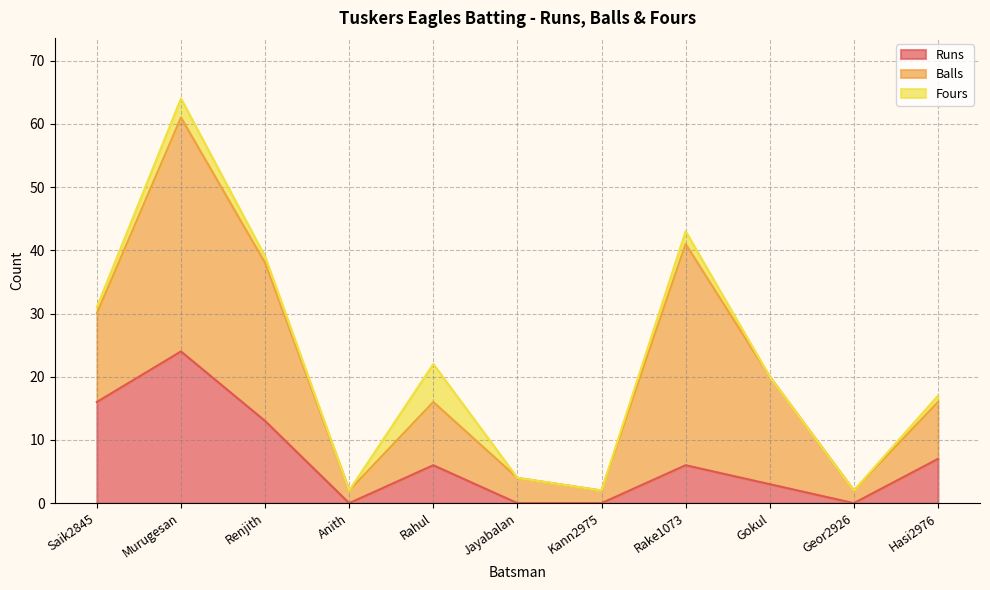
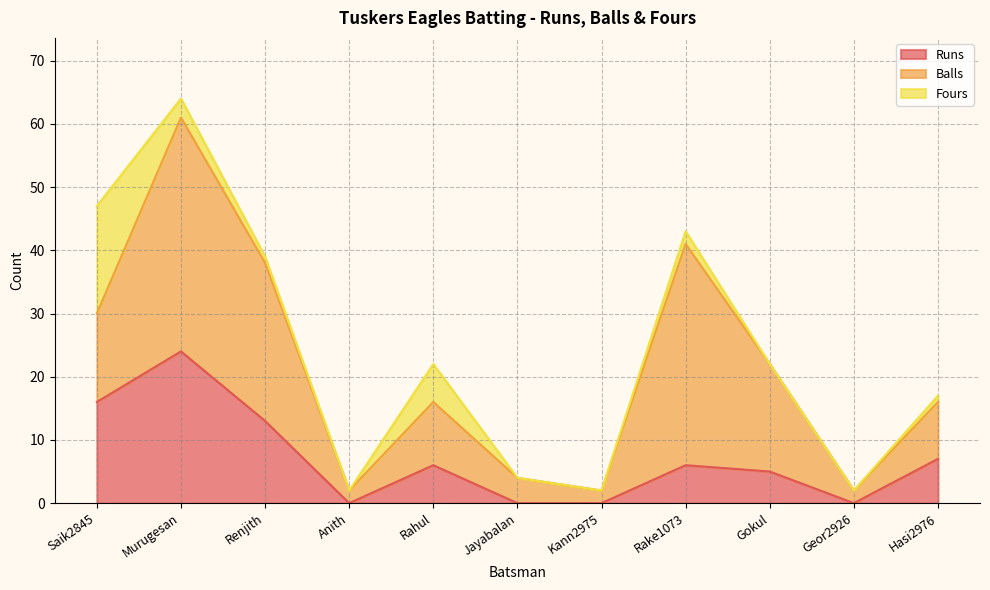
Fours, Saik2845: 1 -> 17
Runs, Gokul: 3 -> 5
